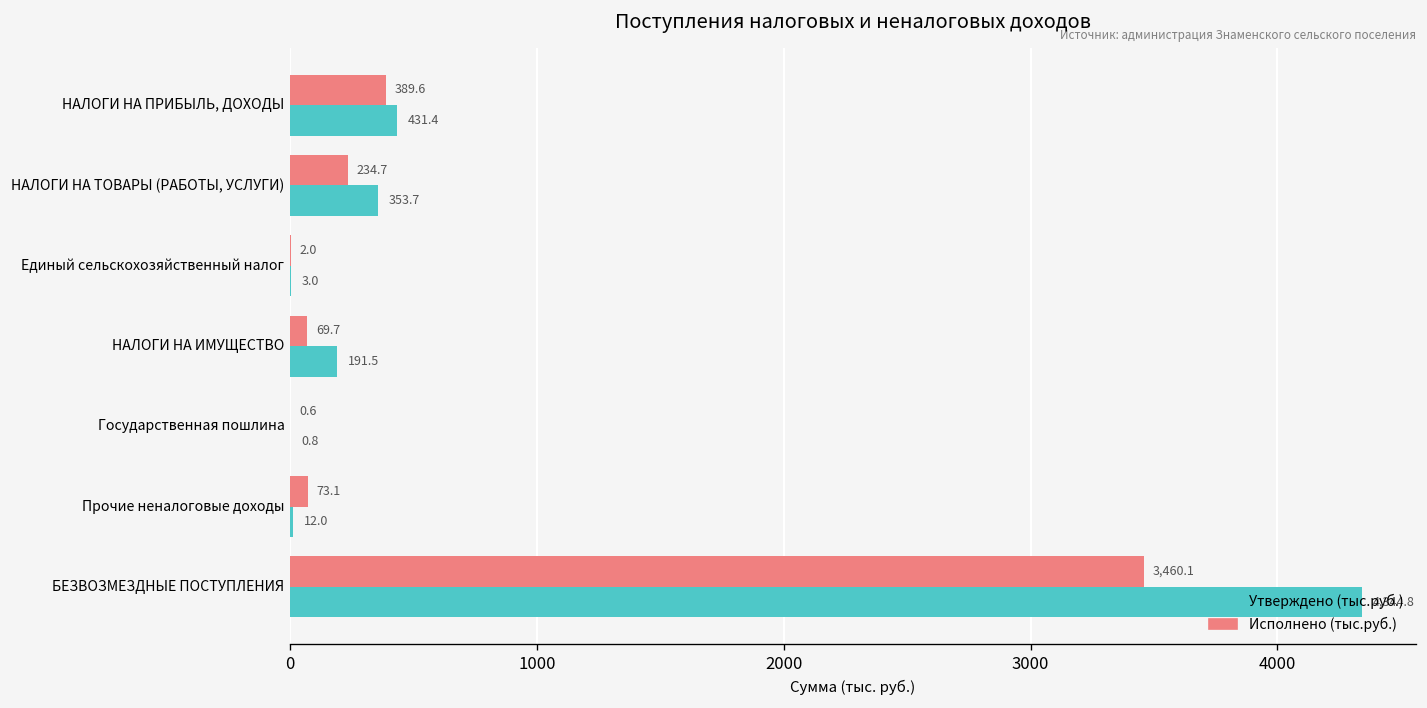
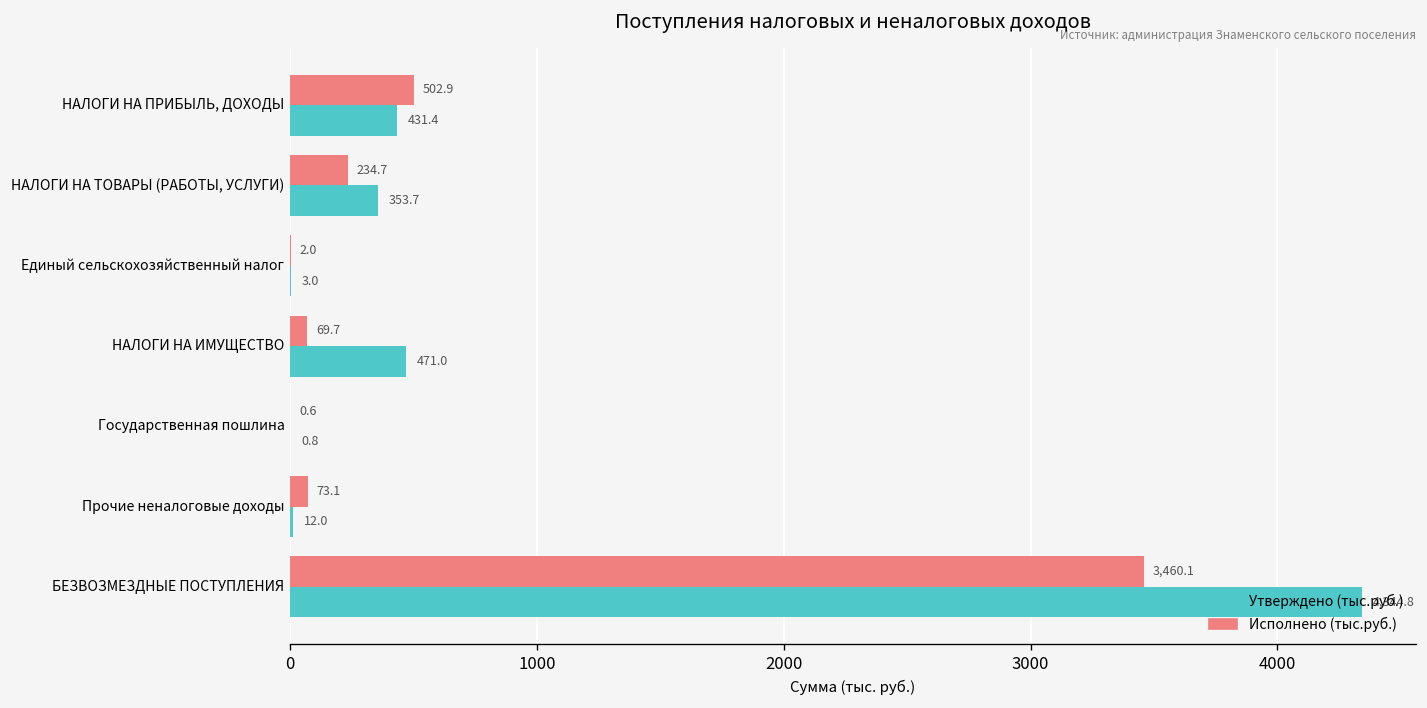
Исполнено (тыс.руб.), НАЛОГИ НА ПРИБЫЛЬ, ДОХОДЫ: 389.6 -> 502.9
Утверждено (тыс.руб.), НАЛОГИ НА ИМУЩЕСТВО: 191.5 -> 471.0
